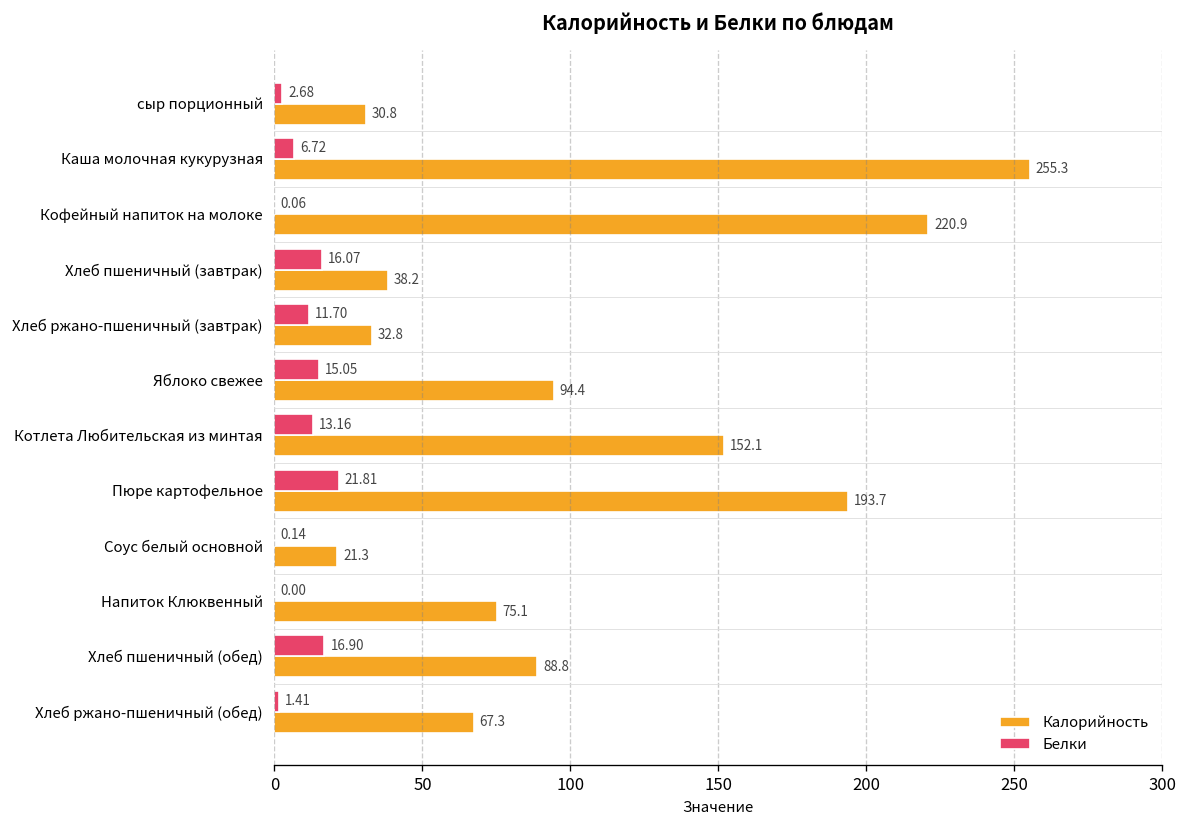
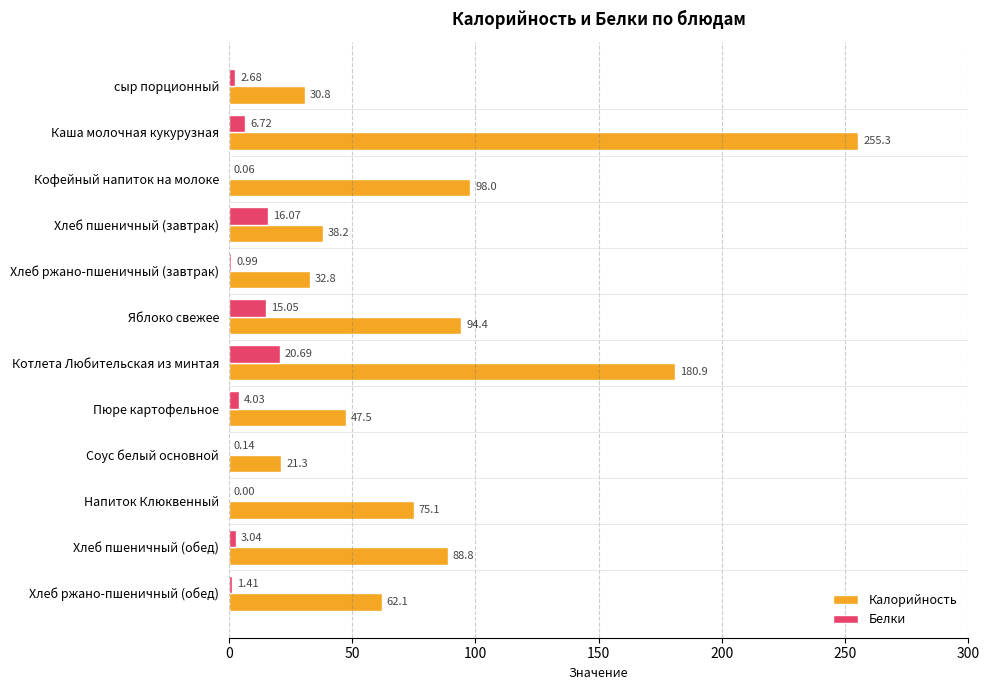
Калорийность, Кофейный напиток на молоке: 220.9 -> 98.0
Белки, Хлеб ржано-пшеничный (завтрак): 11.70 -> 0.99
Белки, Котлета Любительская из минтая: 13.16 -> 20.69
Калорийность, Котлета Любительская из минтая: 152.1 -> 180.9
Белки, Пюре картофельное: 21.81 -> 4.03
Калорийность, Пюре картофельное: 193.7 -> 47.5
Белки, Хлеб пшеничный (обед): 16.90 -> 3.04
Калорийность, Хлеб ржано-пшеничный (обед): 67.3 -> 62.1
